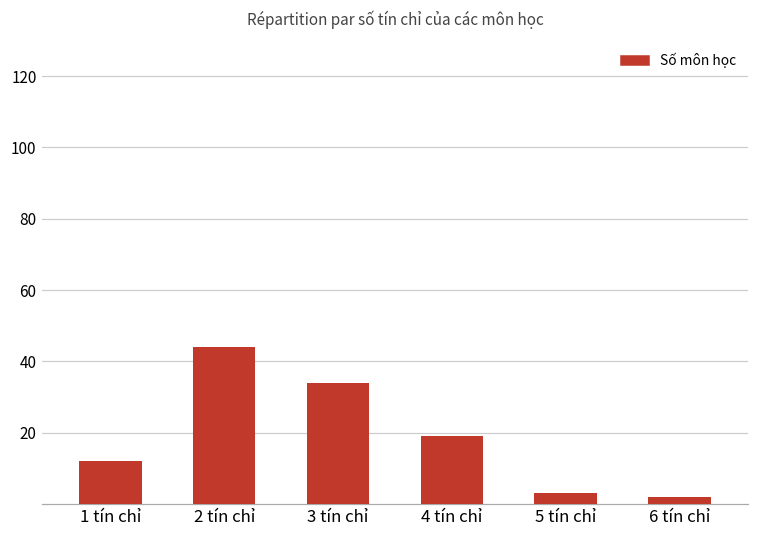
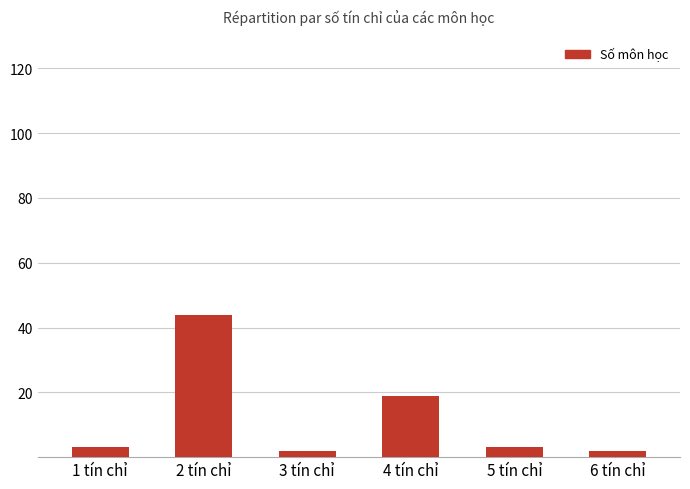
1 tín chỉ: 12 -> 3
3 tín chỉ: 34 -> 2
